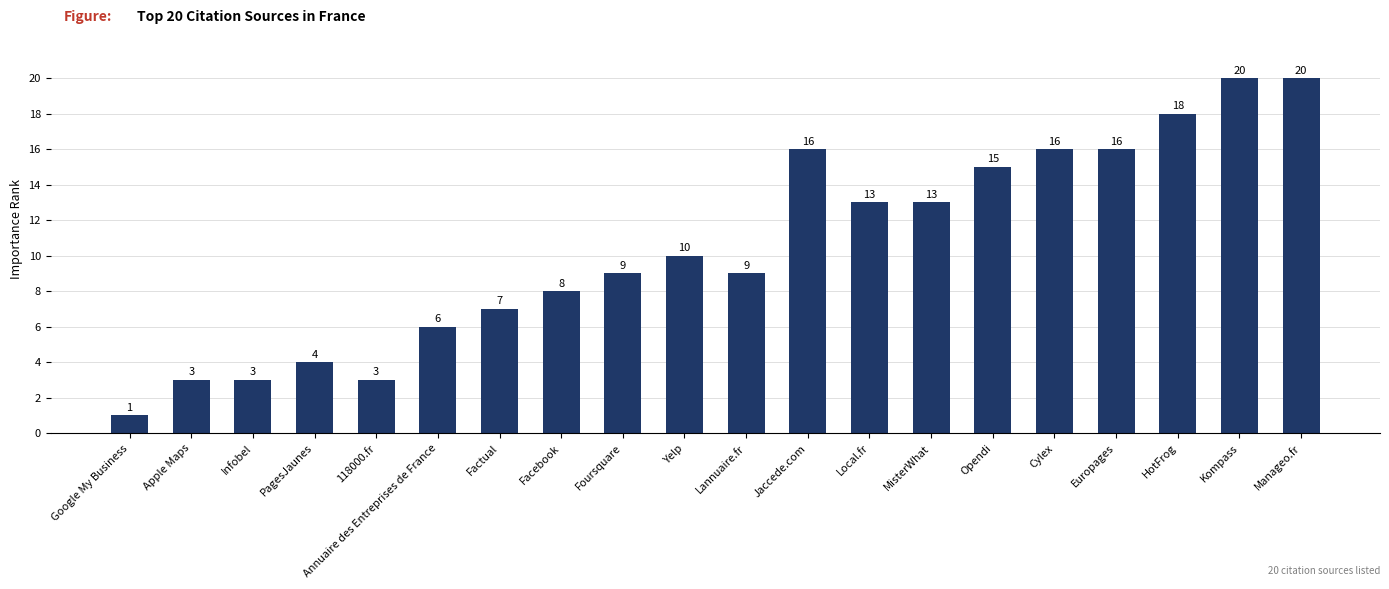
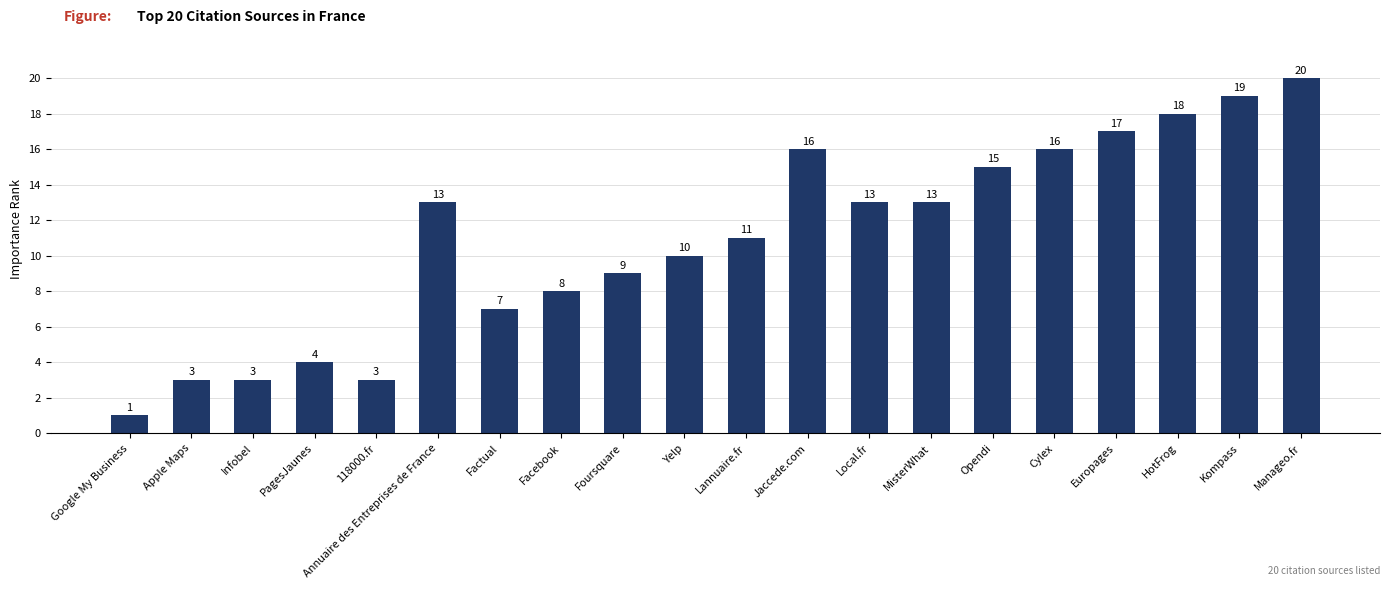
Annuaire des Entreprises de France: 6 -> 13
Lannuaire.fr: 9 -> 11
Europages: 16 -> 17
Kompass: 20 -> 19
